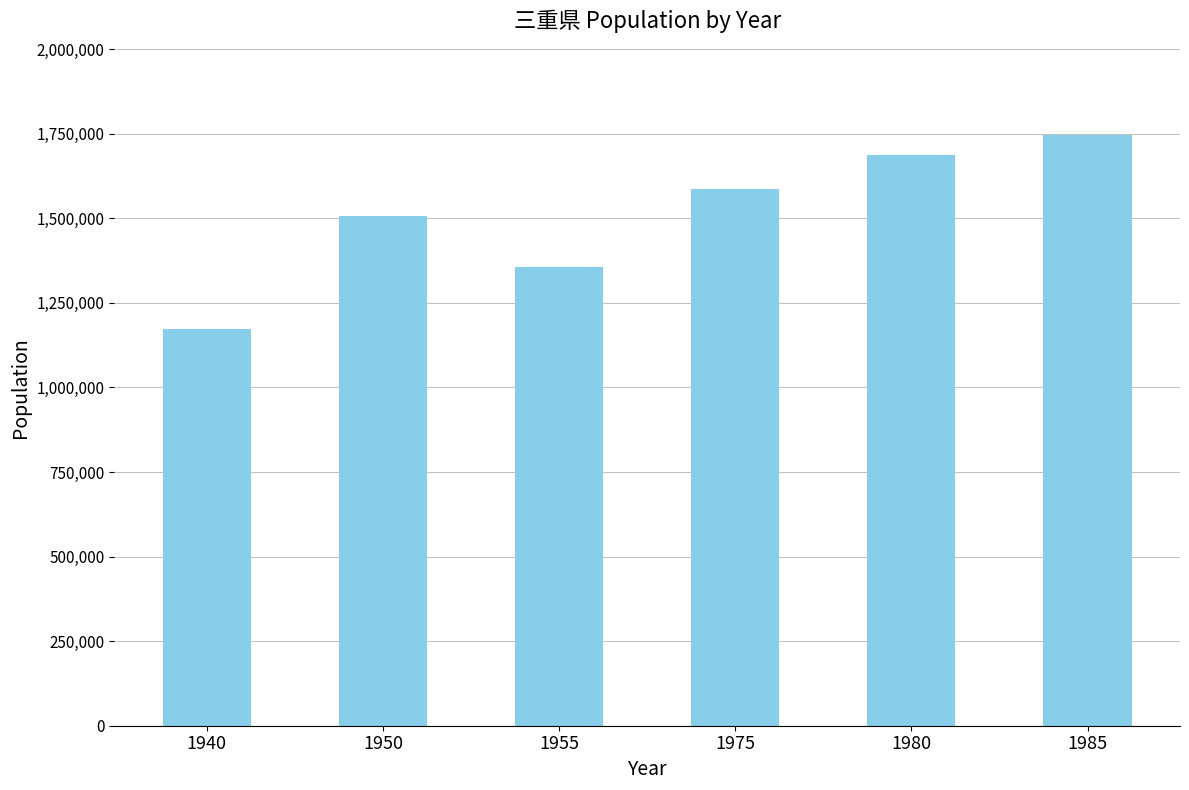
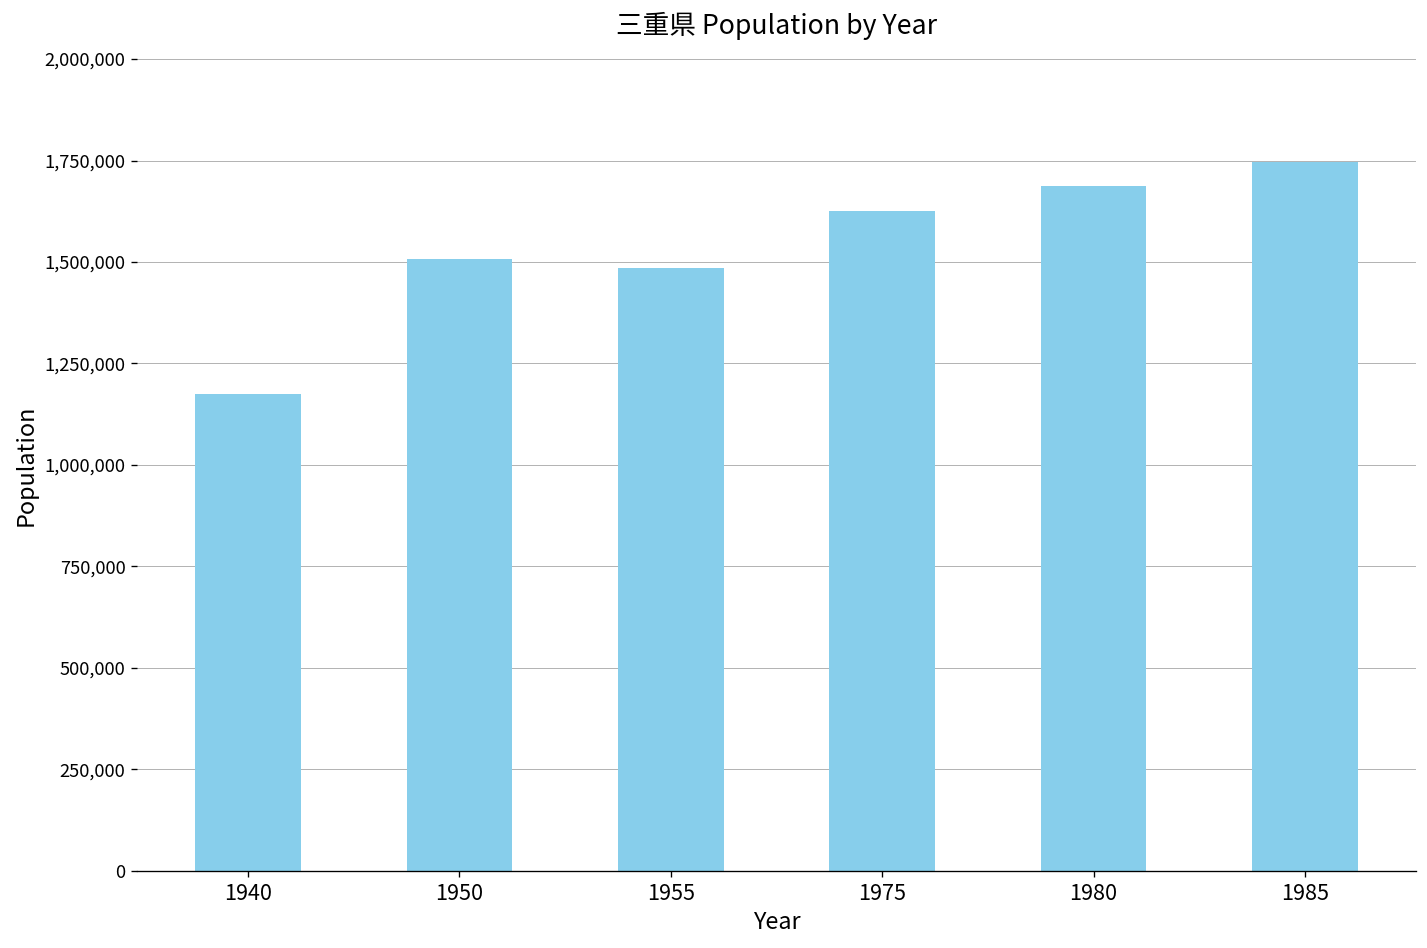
1955: 1,360,000 -> 1,490,000
1975: 1,590,000 -> 1,630,000
